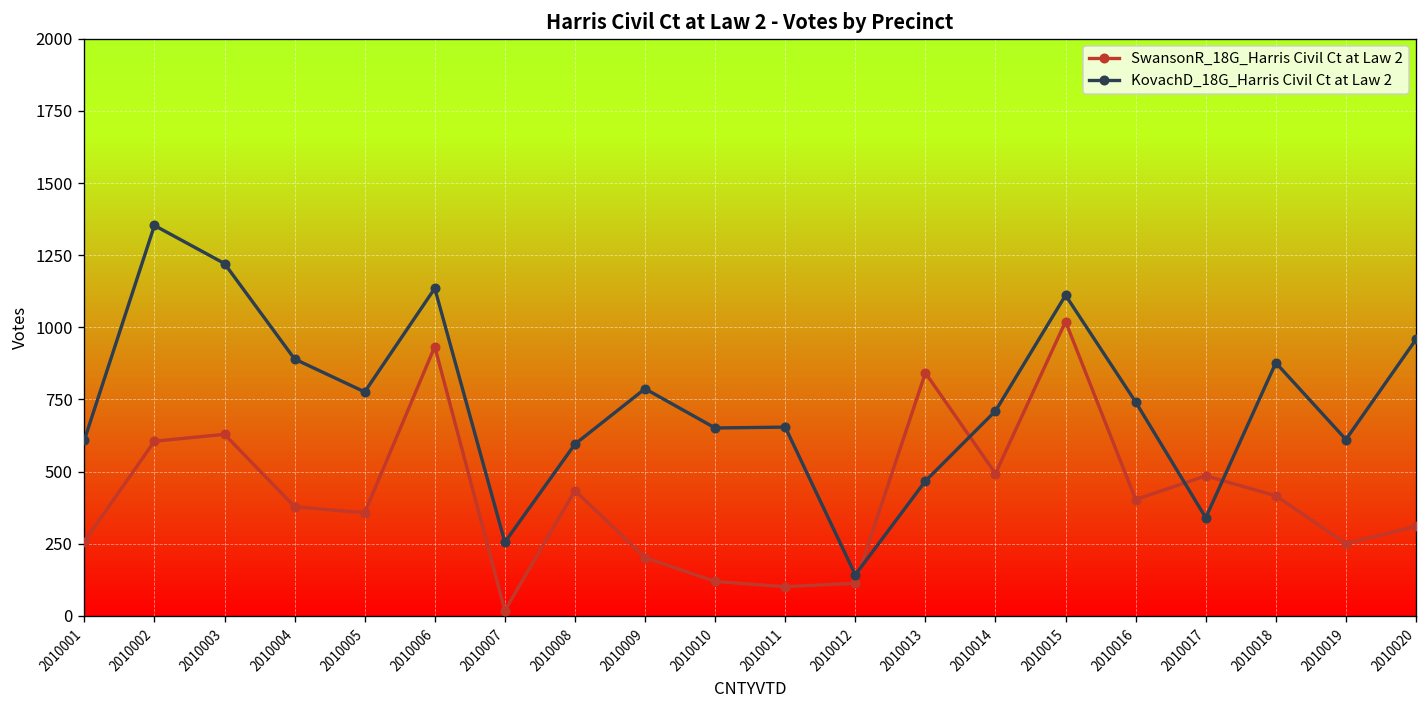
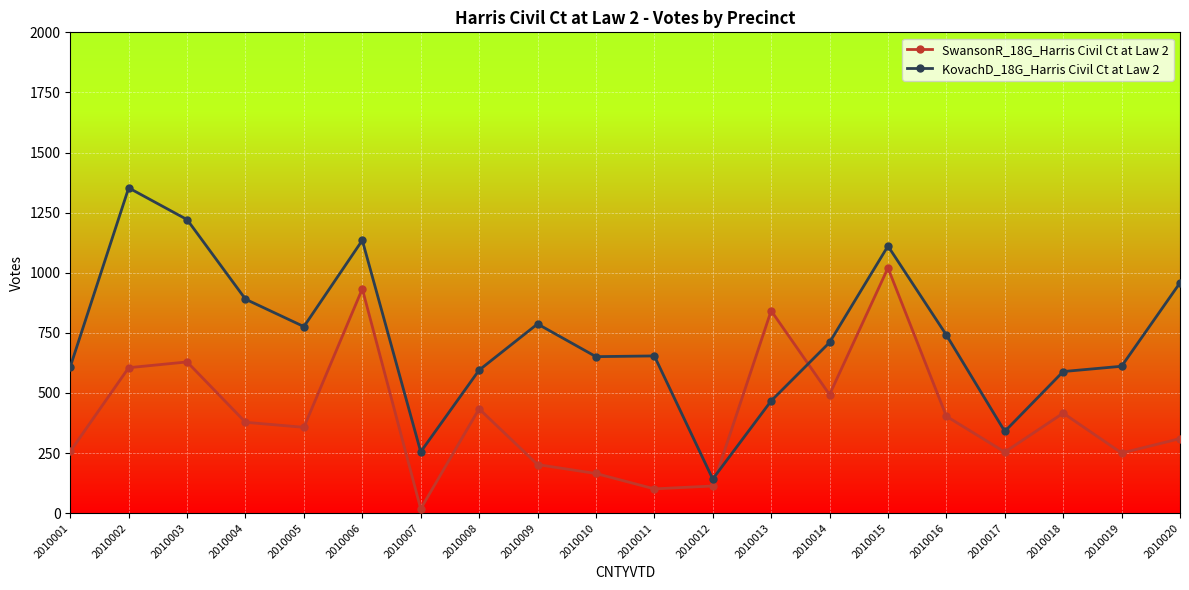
SwansonR_18G_Harris Civil Ct at Law 2, 2010010: 120 -> 170
SwansonR_18G_Harris Civil Ct at Law 2, 2010017: 490 -> 250
KovachD_18G_Harris Civil Ct at Law 2, 2010018: 880 -> 590
